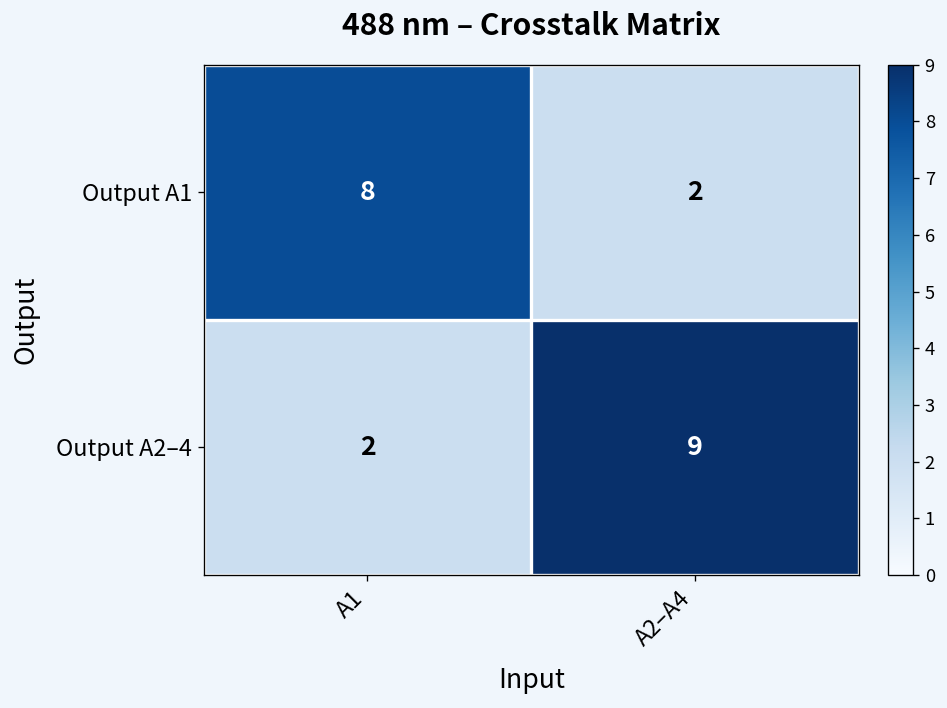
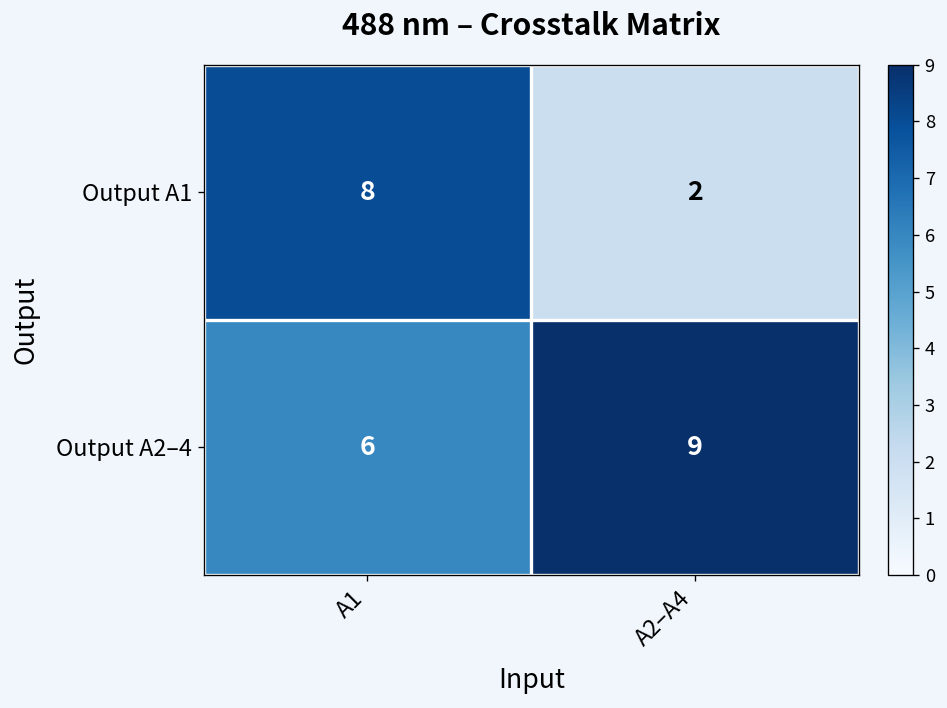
Output A2–4, A1: 2 -> 6
